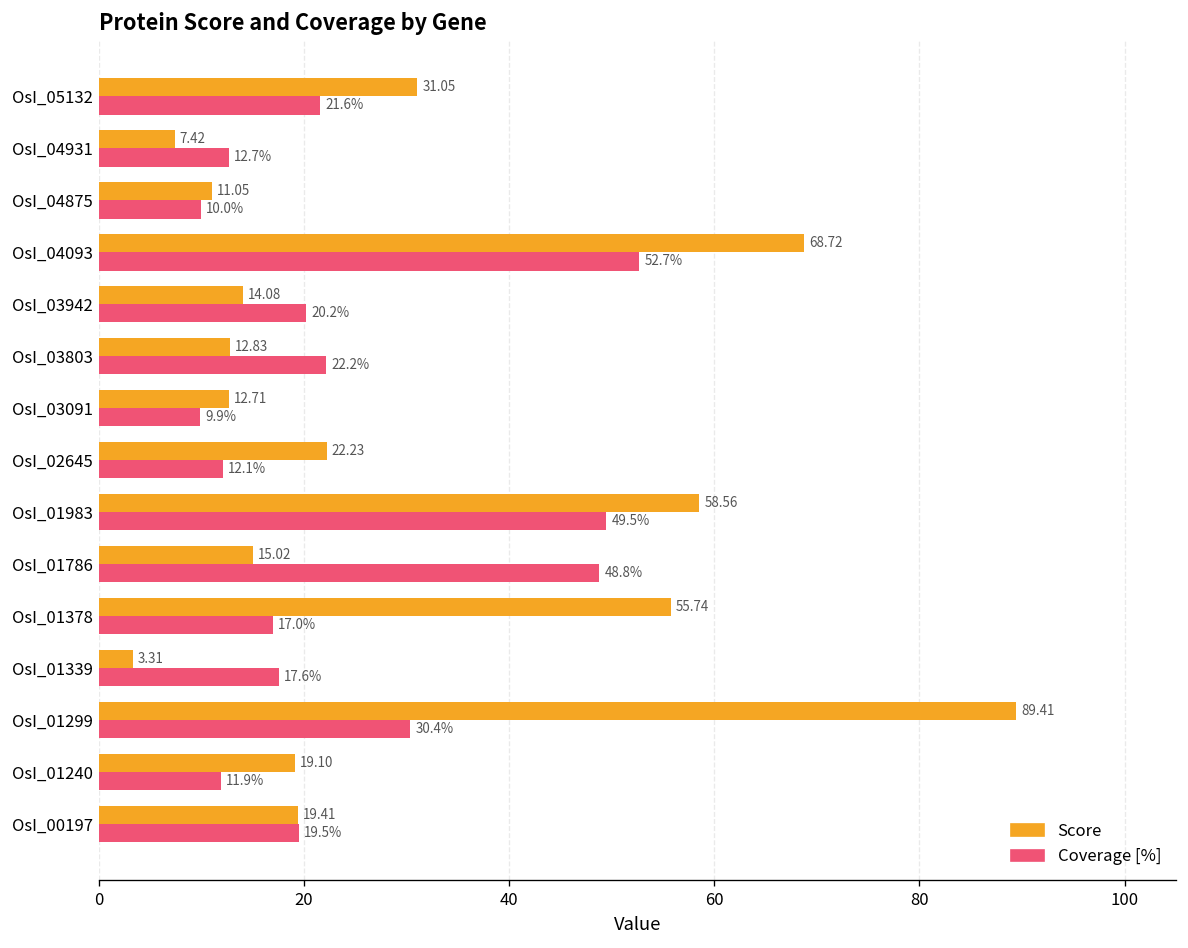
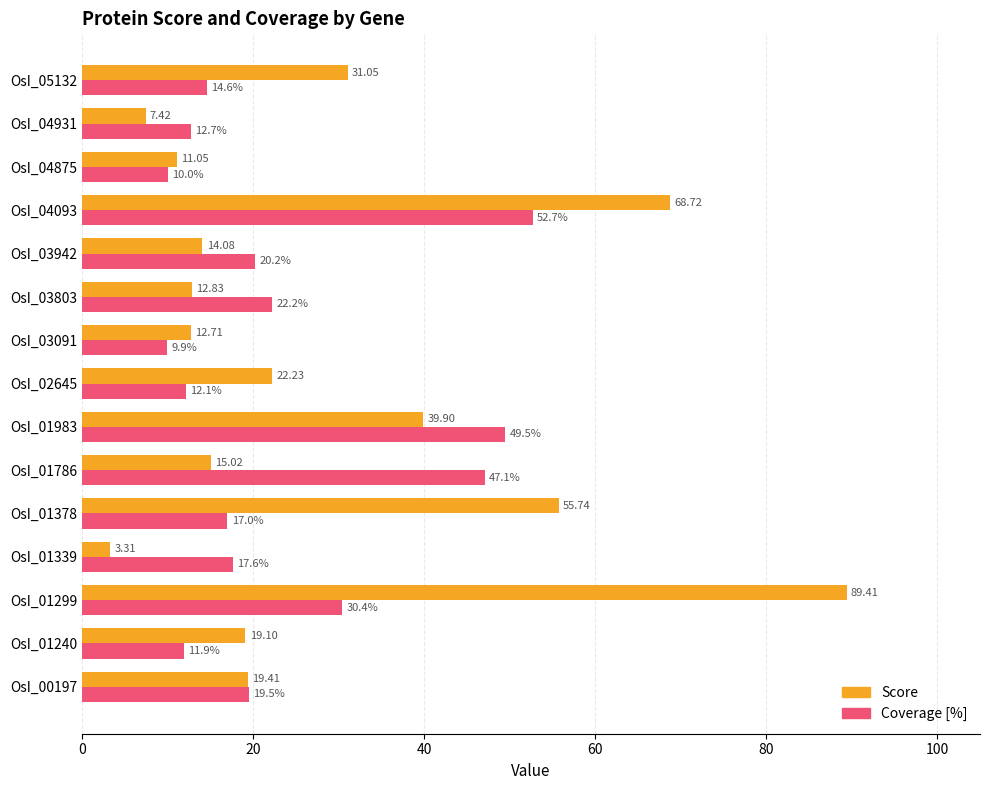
Coverage [%], OsI_05132: 21.6% -> 14.6%
Score, OsI_01983: 58.56 -> 39.90
Coverage [%], OsI_01786: 48.8% -> 47.1%
